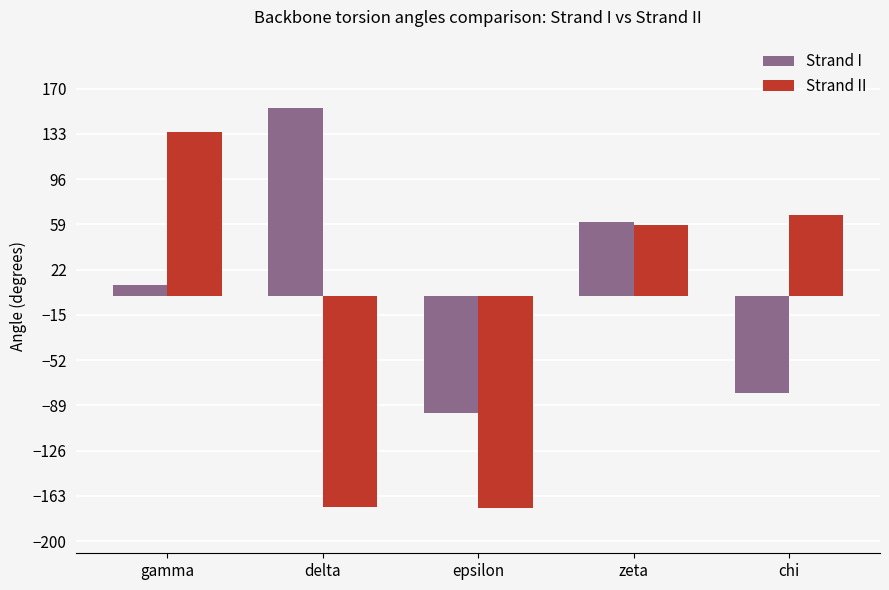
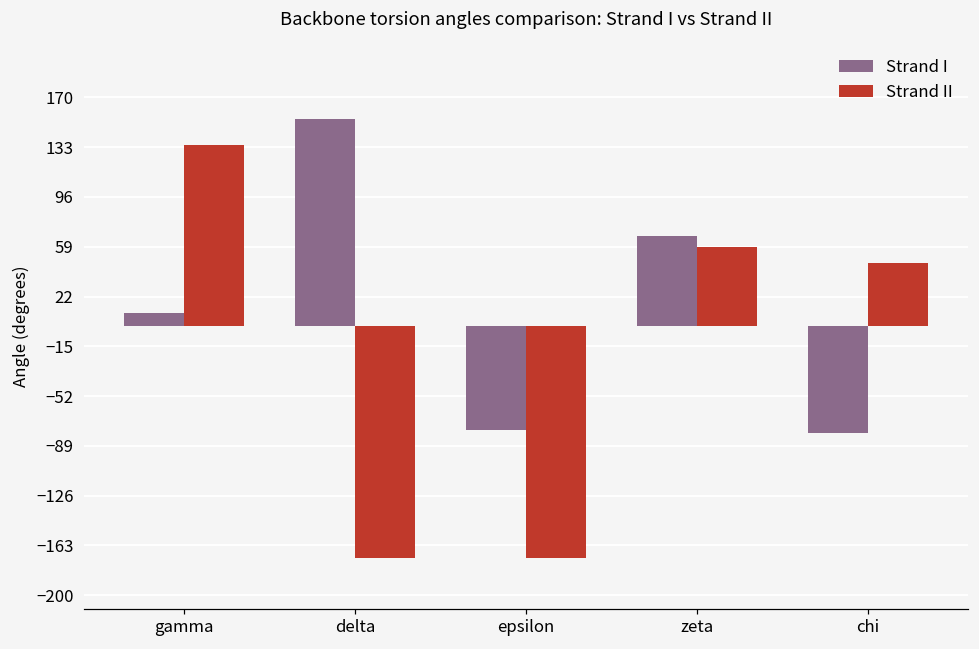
Strand I, epsilon: -95 -> -78
Strand I, zeta: 61 -> 67
Strand II, chi: 67 -> 47
